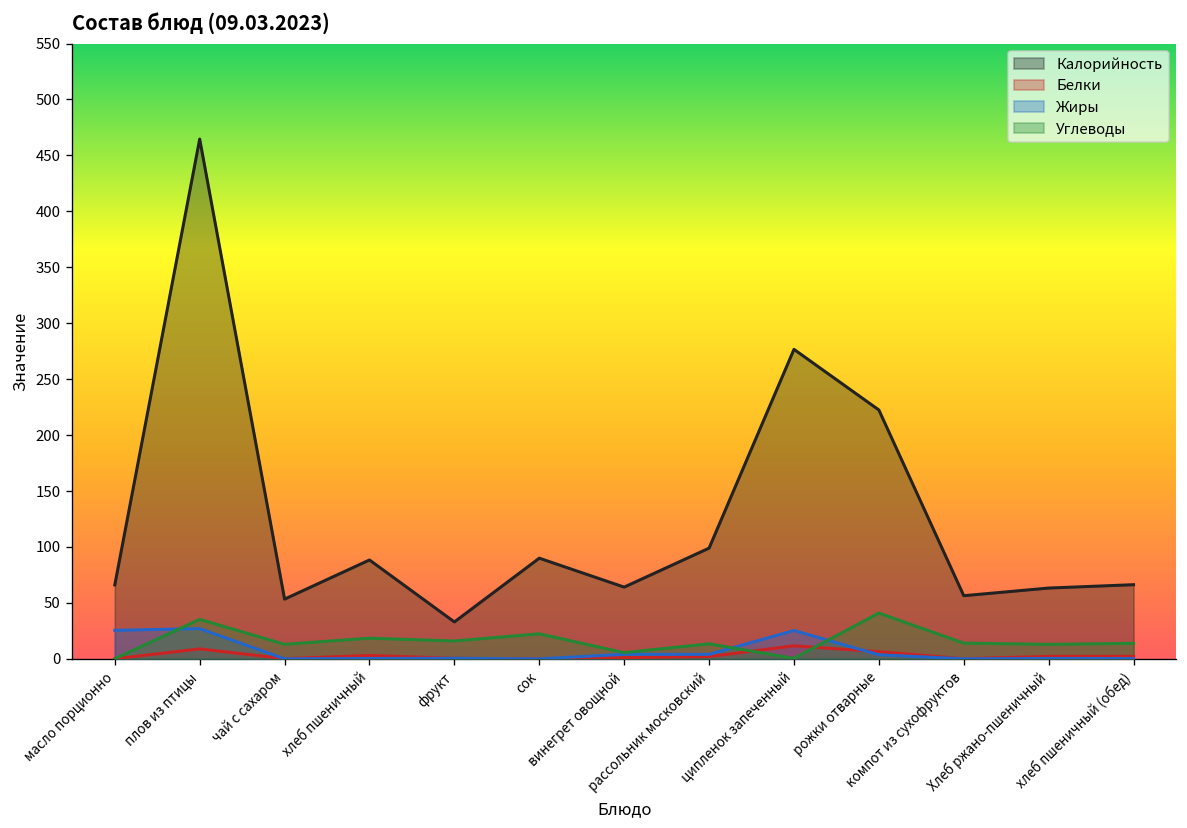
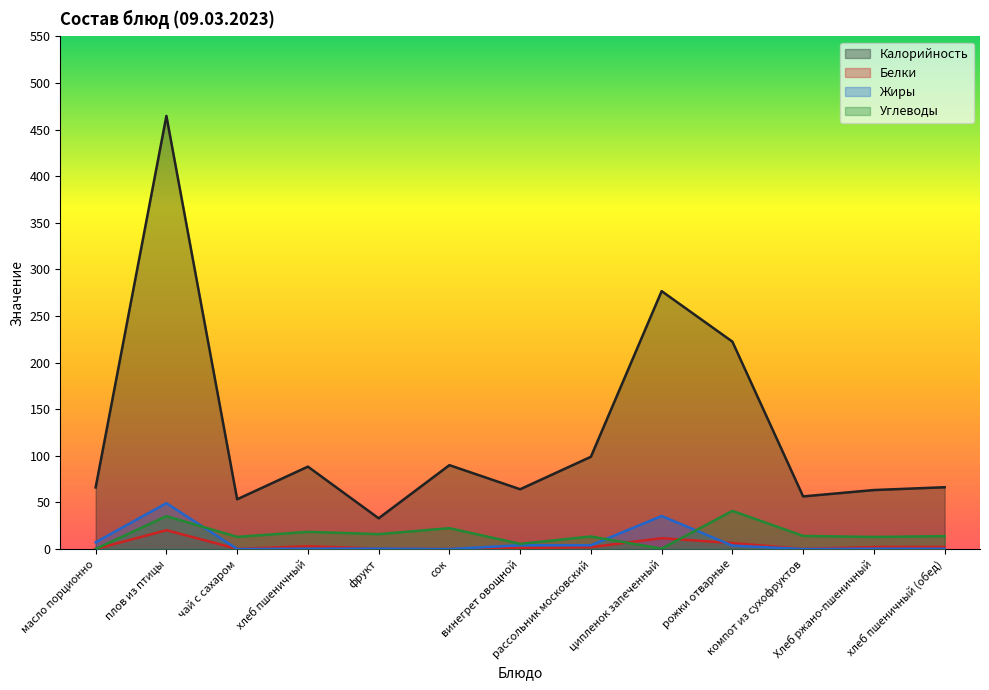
Жиры, масло порционно: 30 -> 10
Белки, плов из птицы: 10 -> 20
Жиры, плов из птицы: 30 -> 50
Жиры, ципленок запеченный: 30 -> 40
